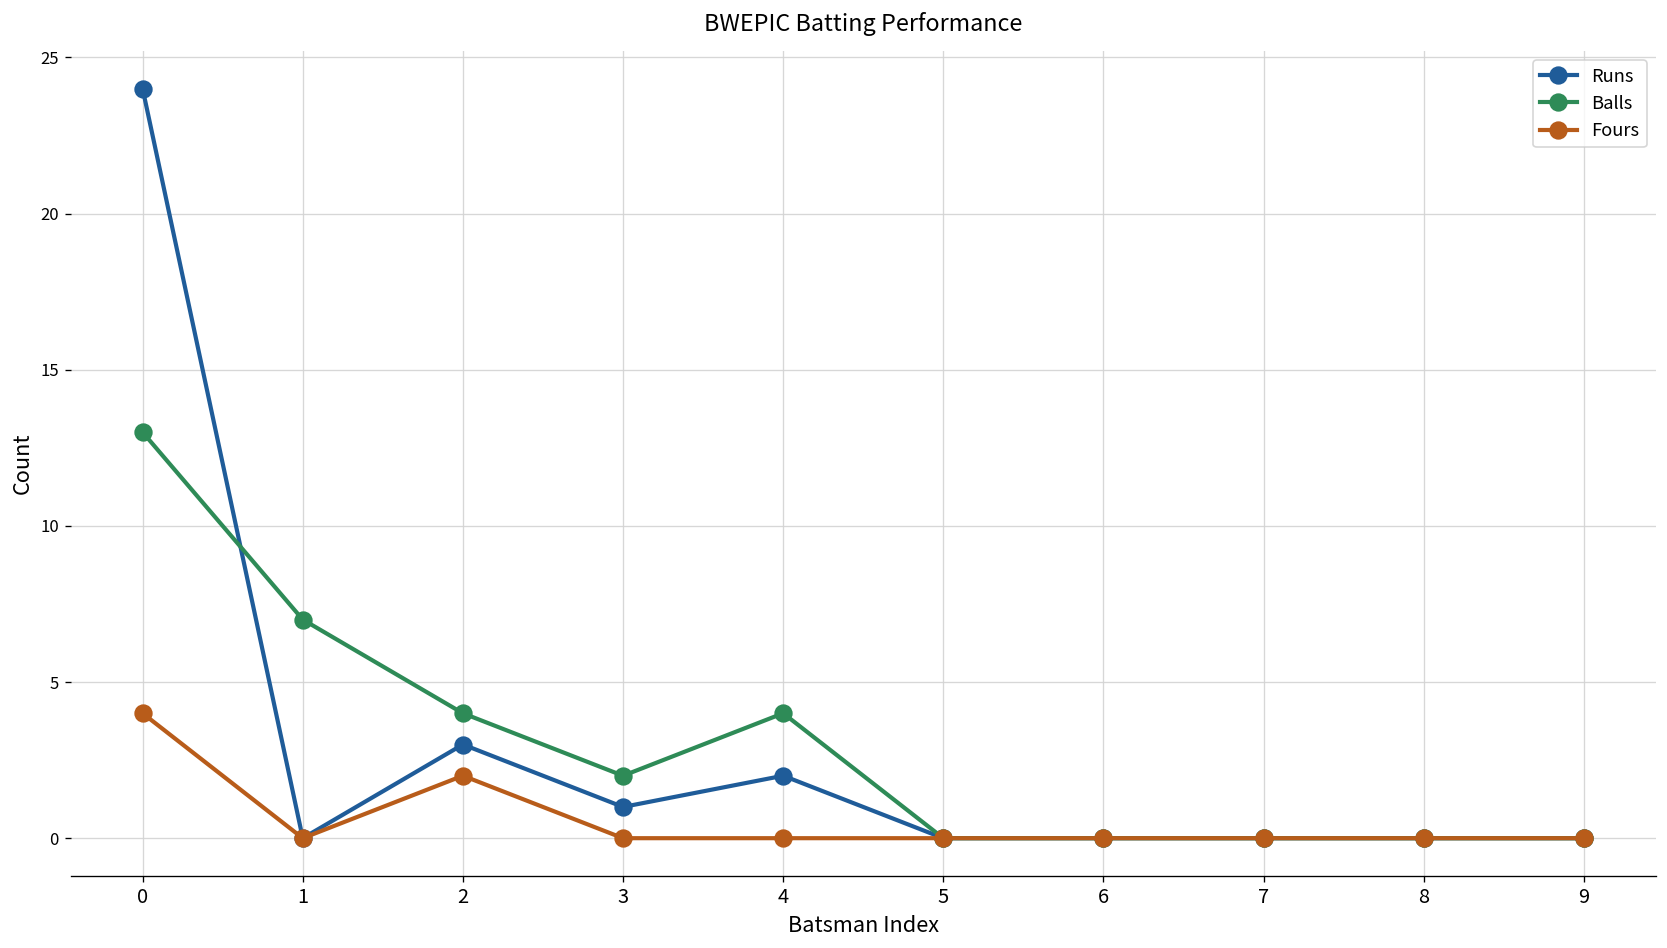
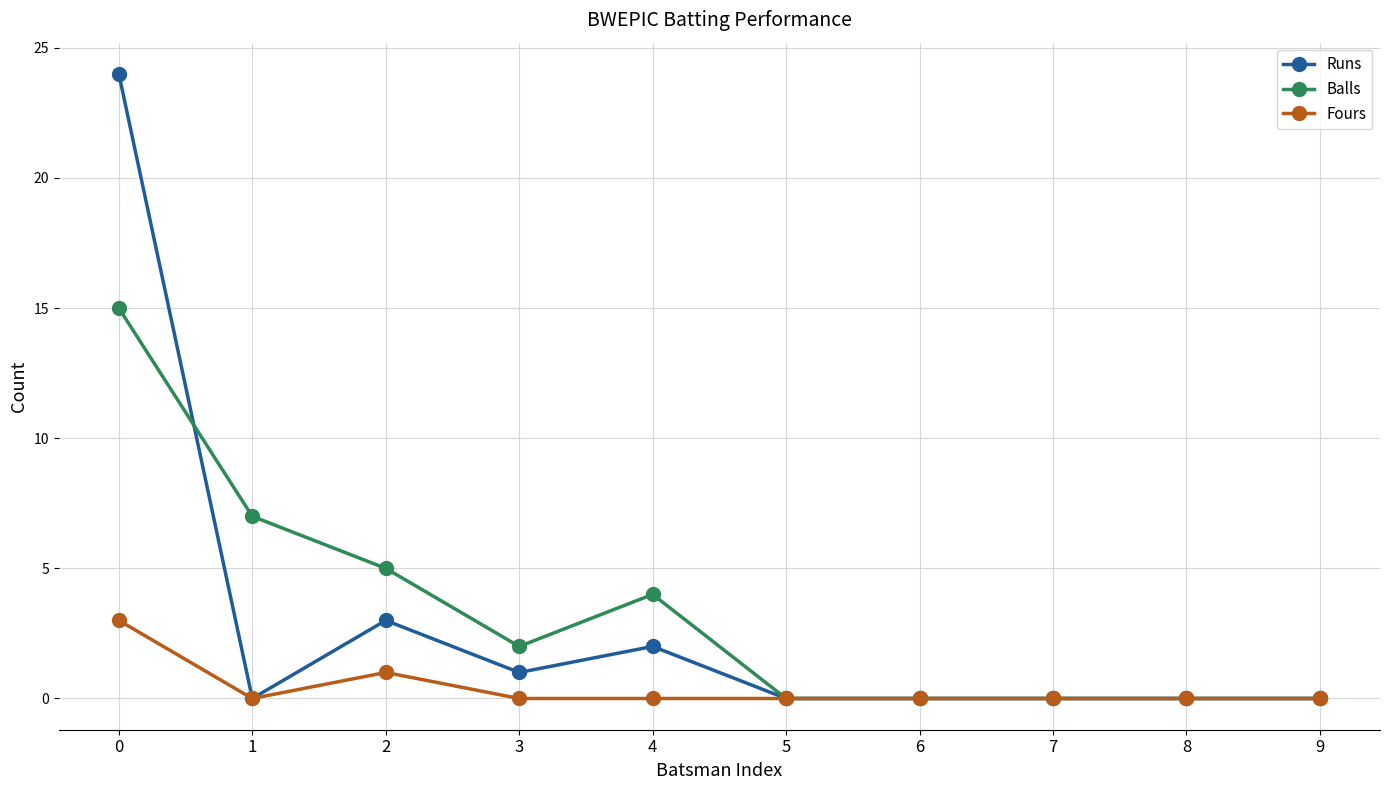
Balls, 0: 13 -> 15
Fours, 0: 4 -> 3
Balls, 2: 4 -> 5
Fours, 2: 2 -> 1
